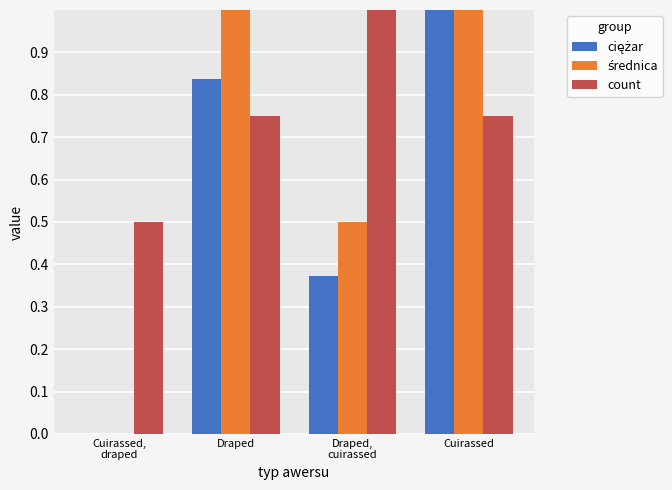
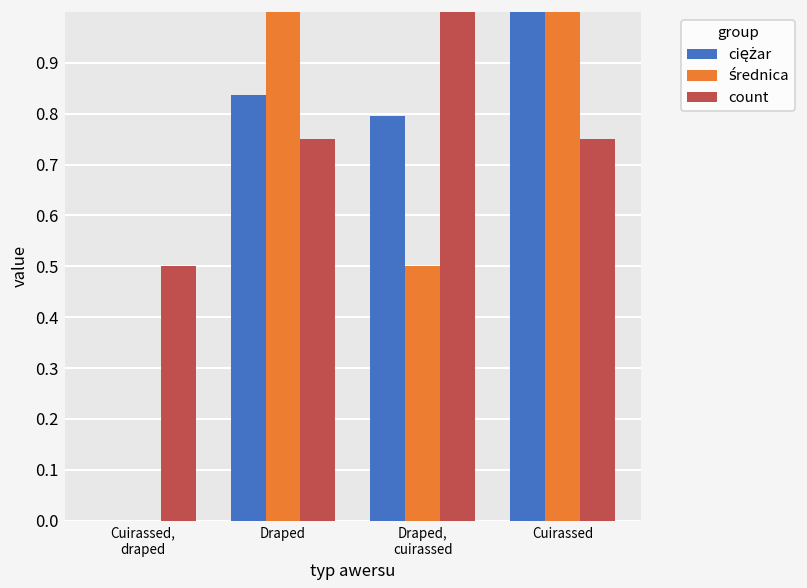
ciężar, Draped, cuirassed: 0.37 -> 0.80
